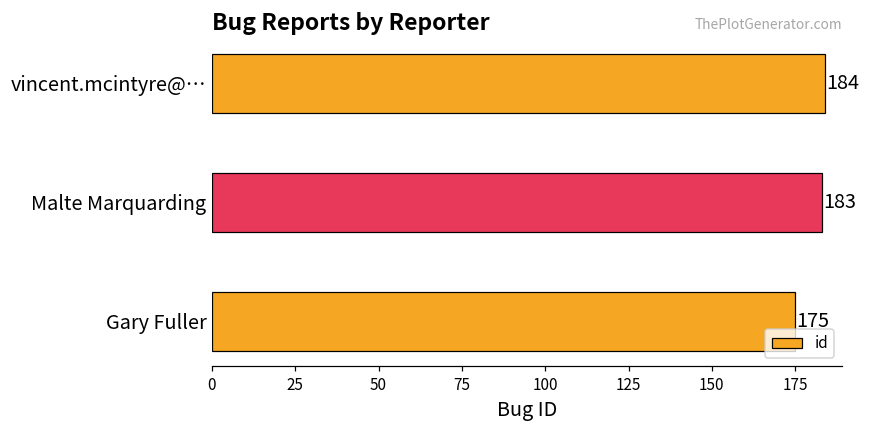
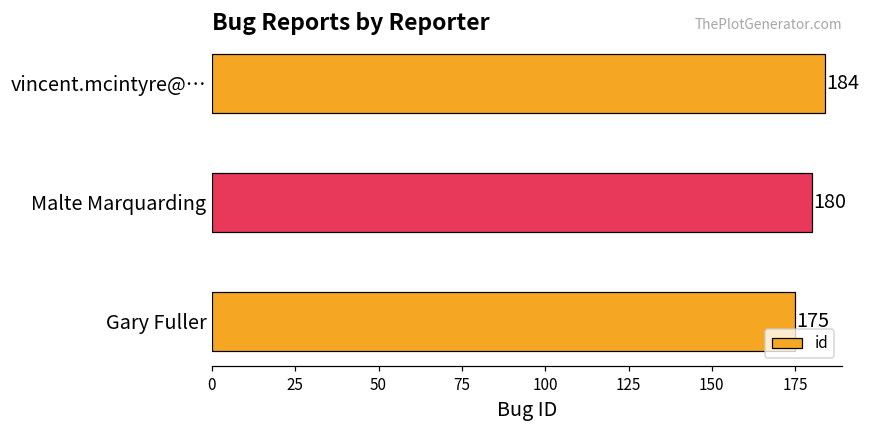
Malte Marquarding: 183 -> 180
